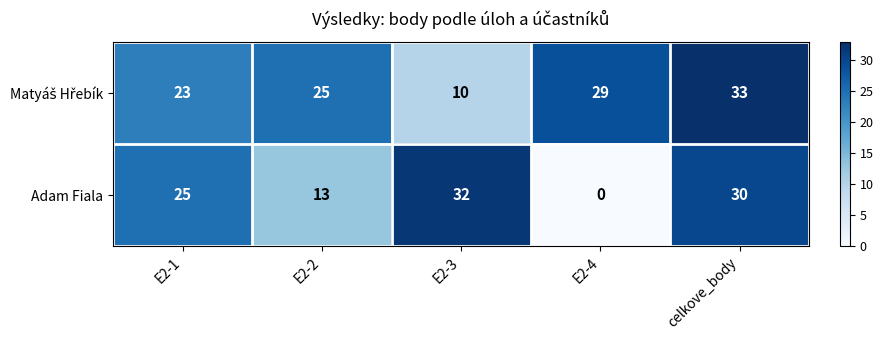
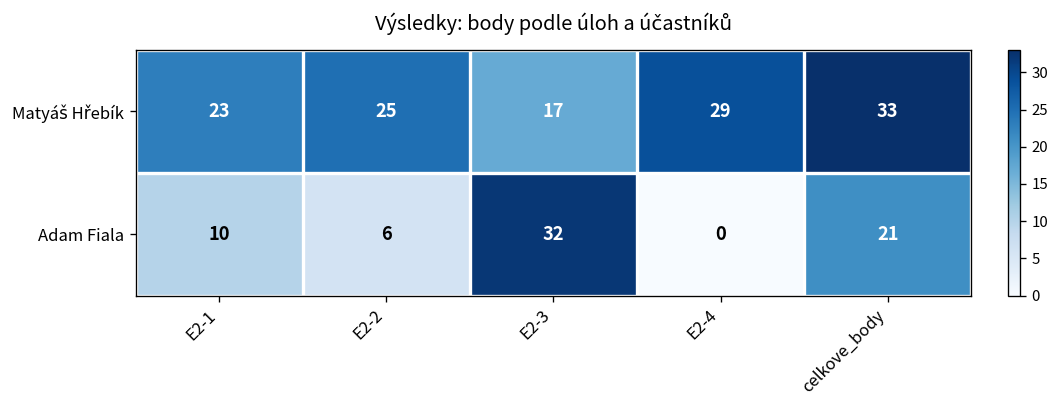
Matyáš Hřebík, E2-3: 10 -> 17
Adam Fiala, E2-1: 25 -> 10
Adam Fiala, E2-2: 13 -> 6
Adam Fiala, celkove_body: 30 -> 21
